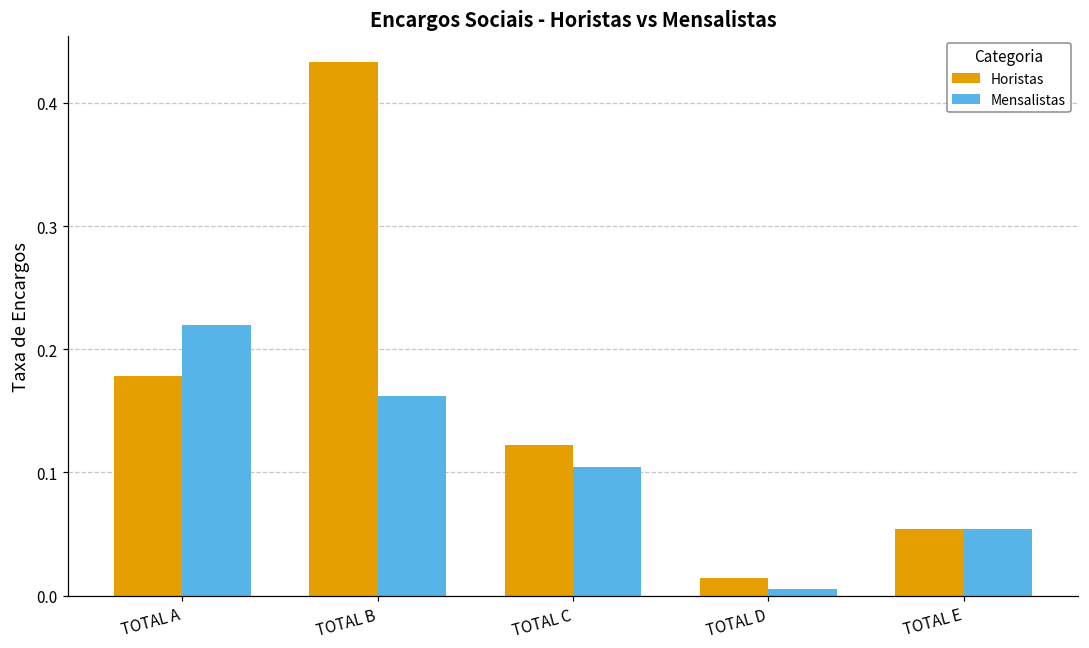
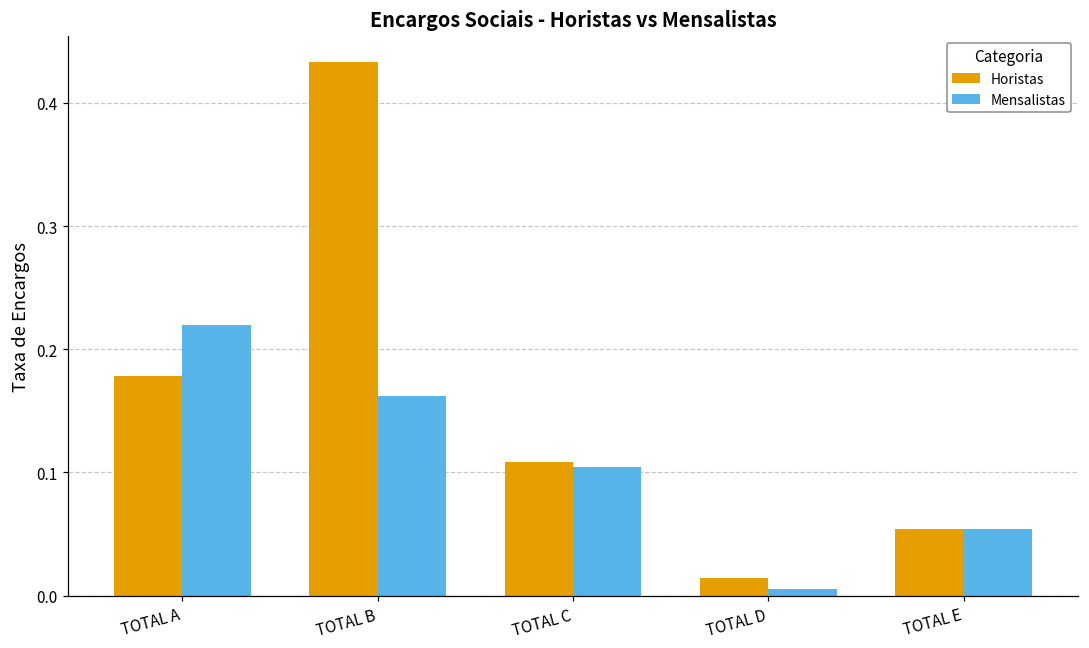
Horistas, TOTAL C: 0.122 -> 0.108
